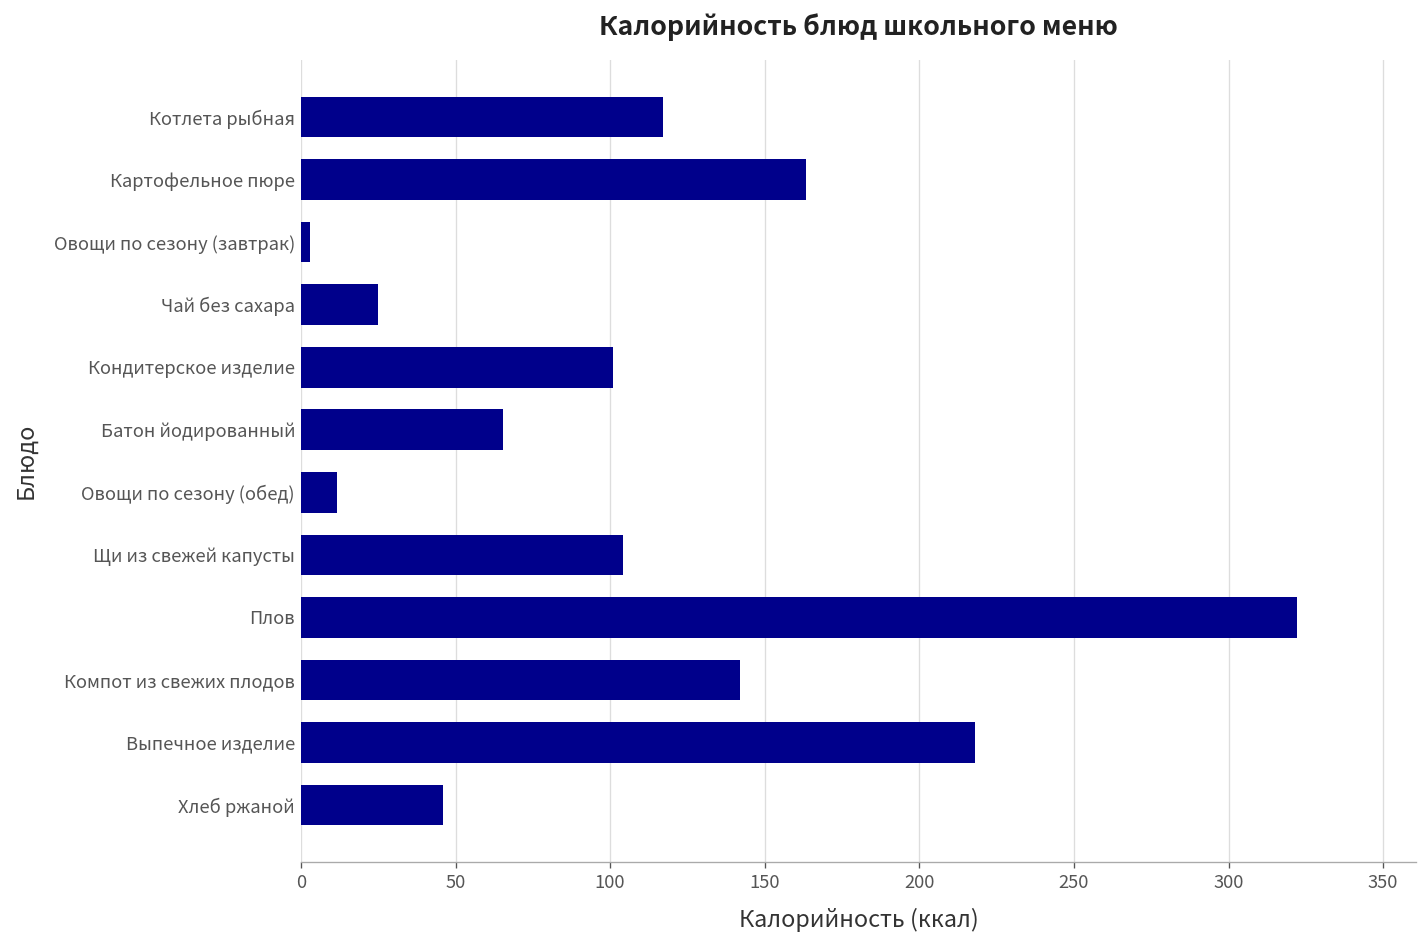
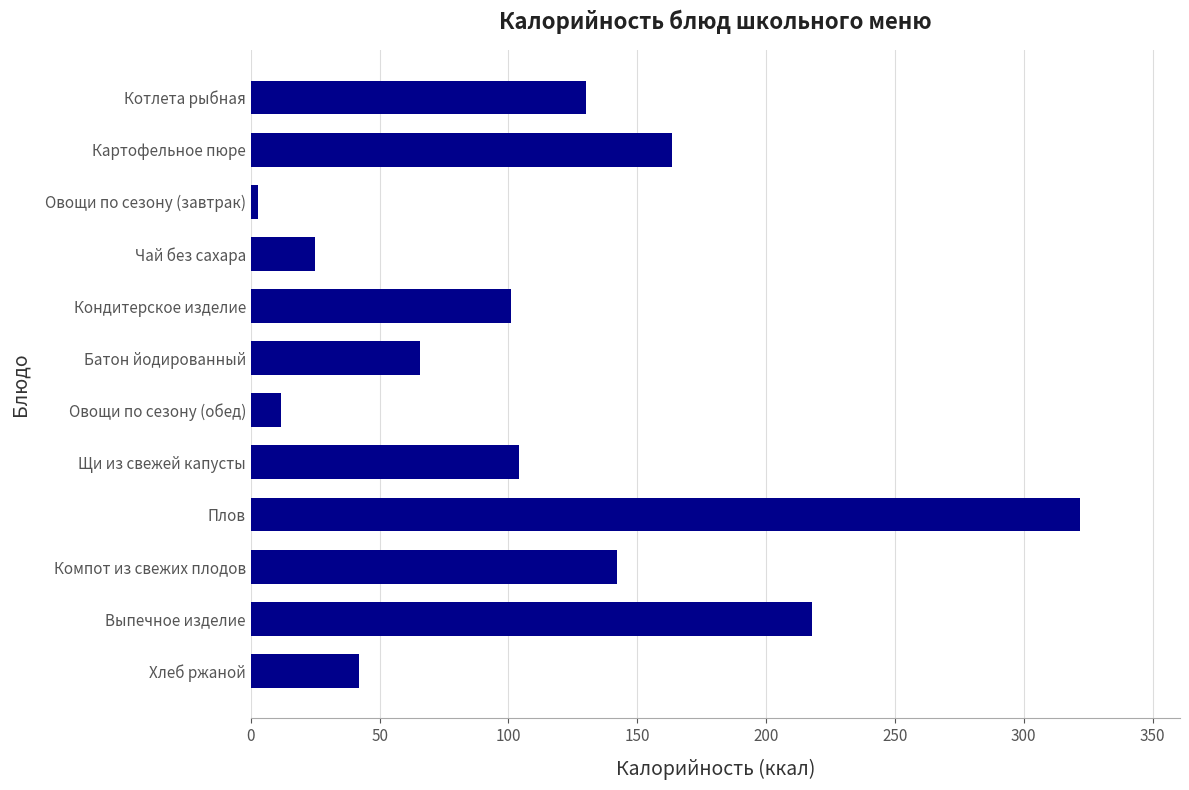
Котлета рыбная: 117 -> 130
Хлеб ржаной: 46 -> 42
